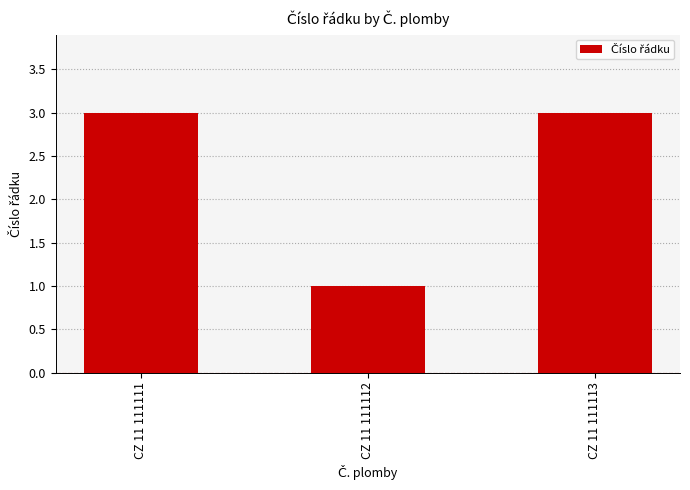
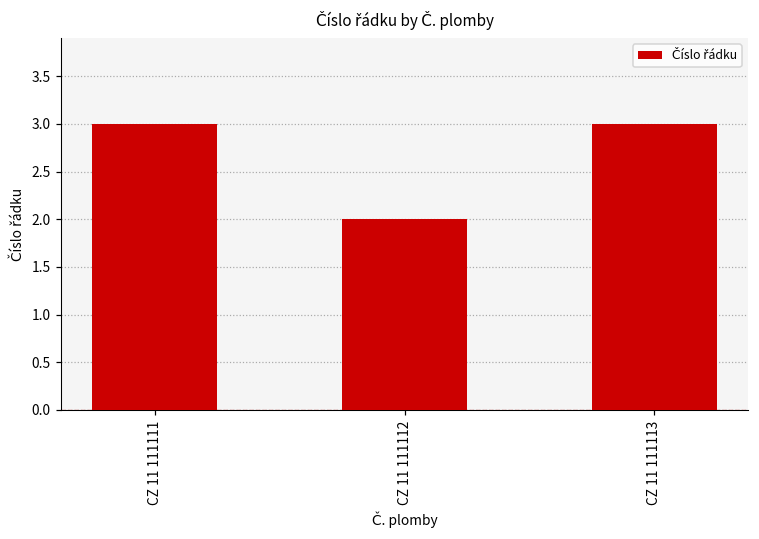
CZ 11 111112: 1 -> 2
